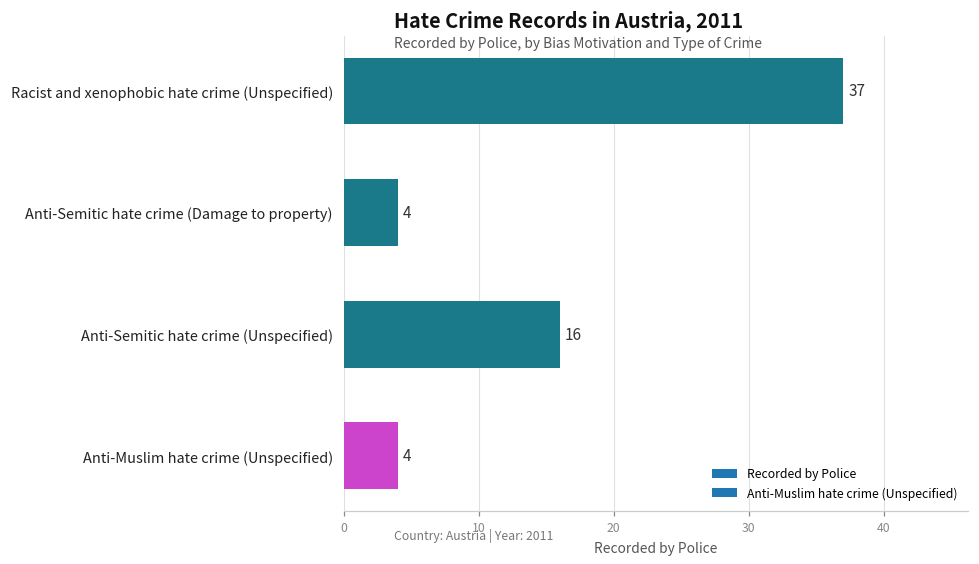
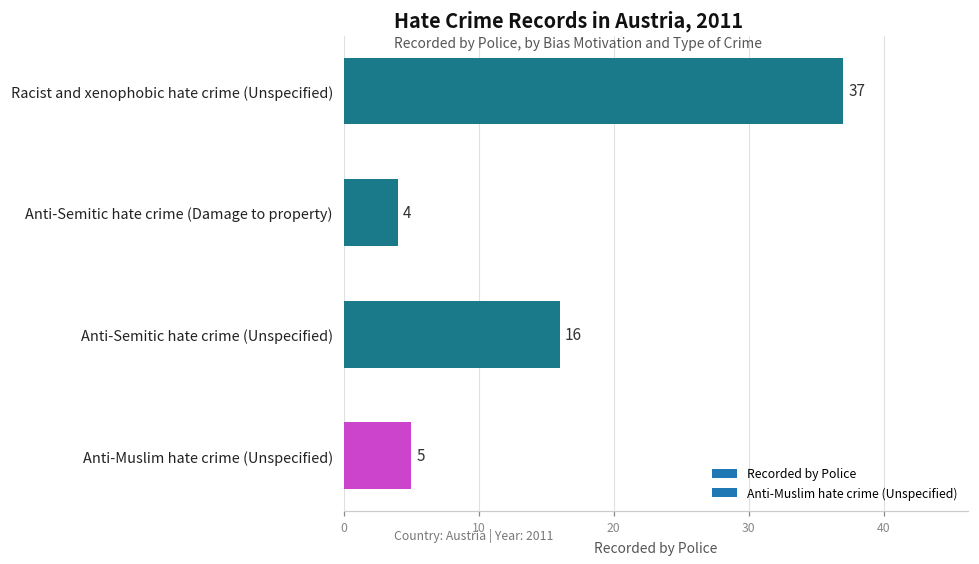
Anti-Muslim hate crime (Unspecified): 4 -> 5
